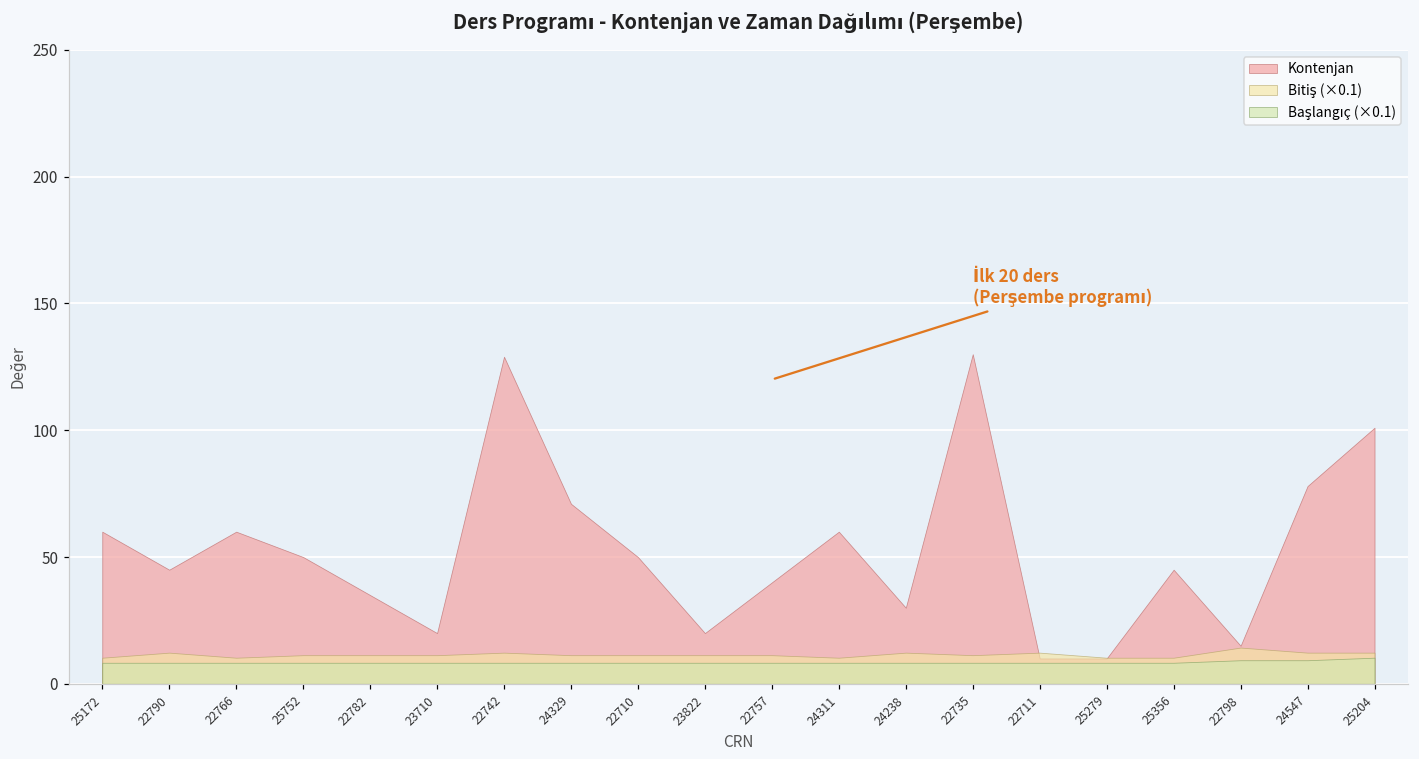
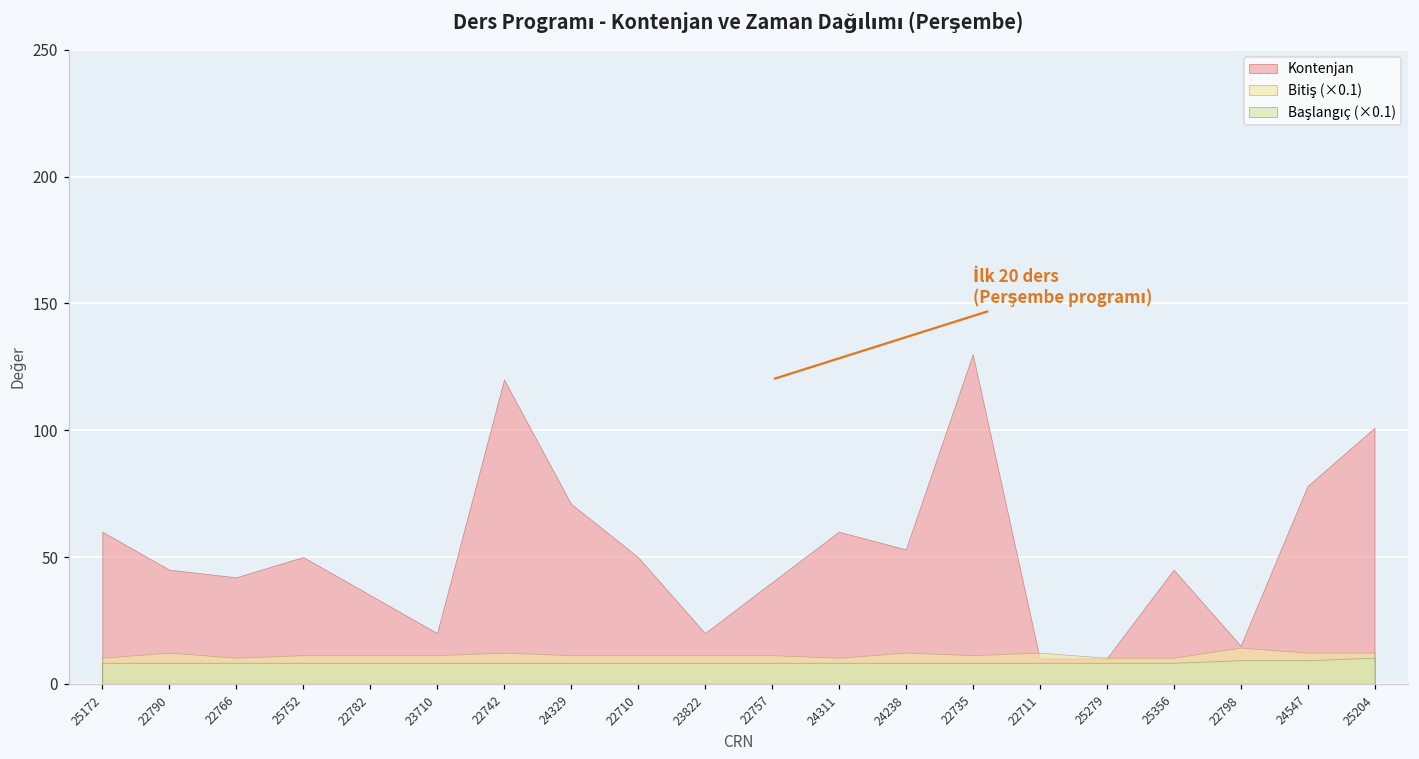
Kontenjan, 22766: 60 -> 42
Kontenjan, 22742: 129 -> 120
Kontenjan, 24238: 30 -> 53
